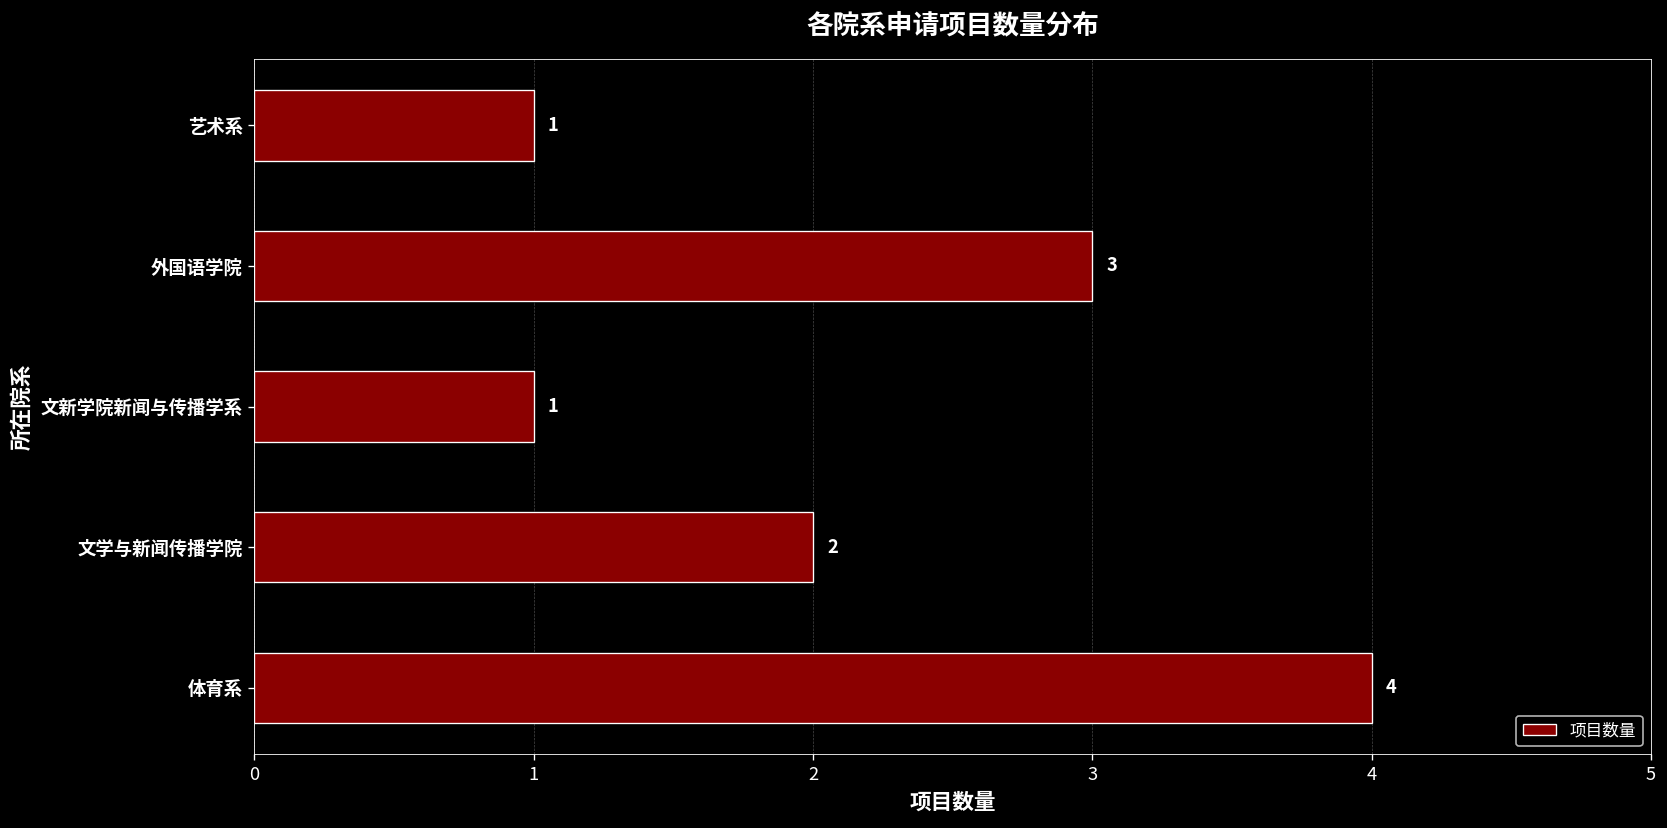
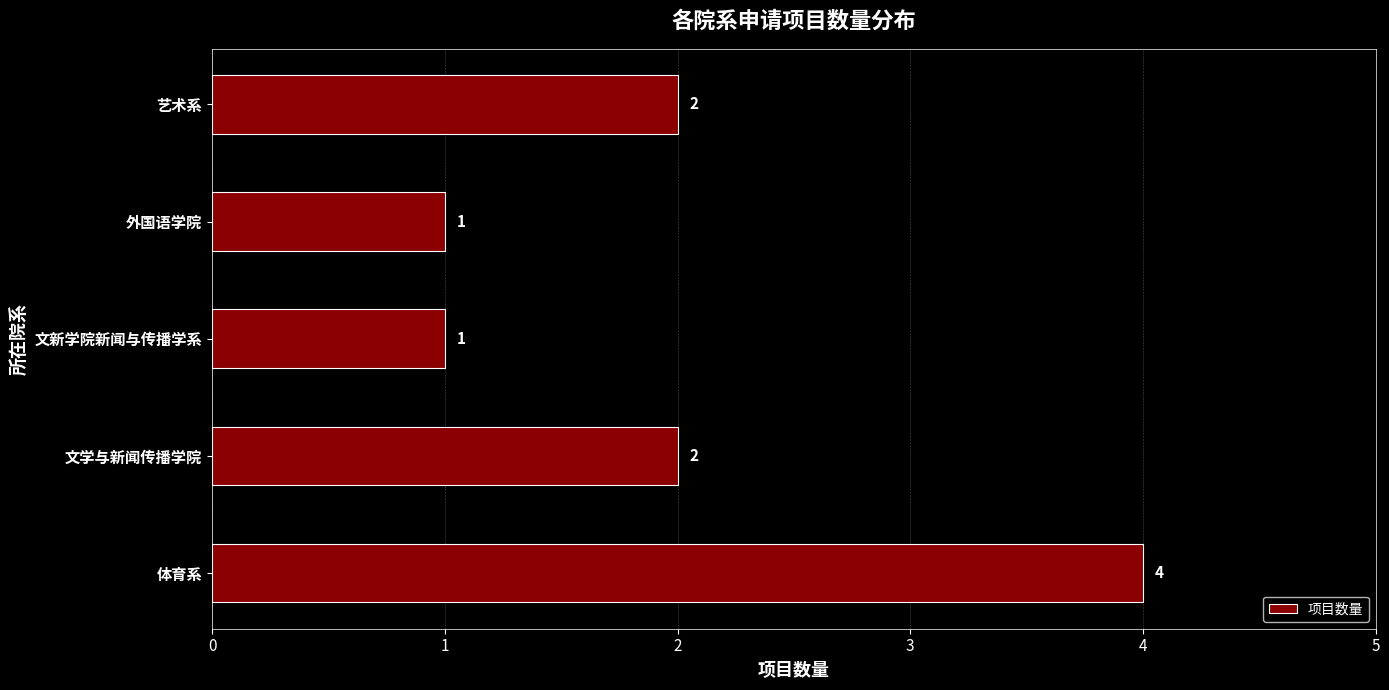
艺术系: 1 -> 2
外国语学院: 3 -> 1
